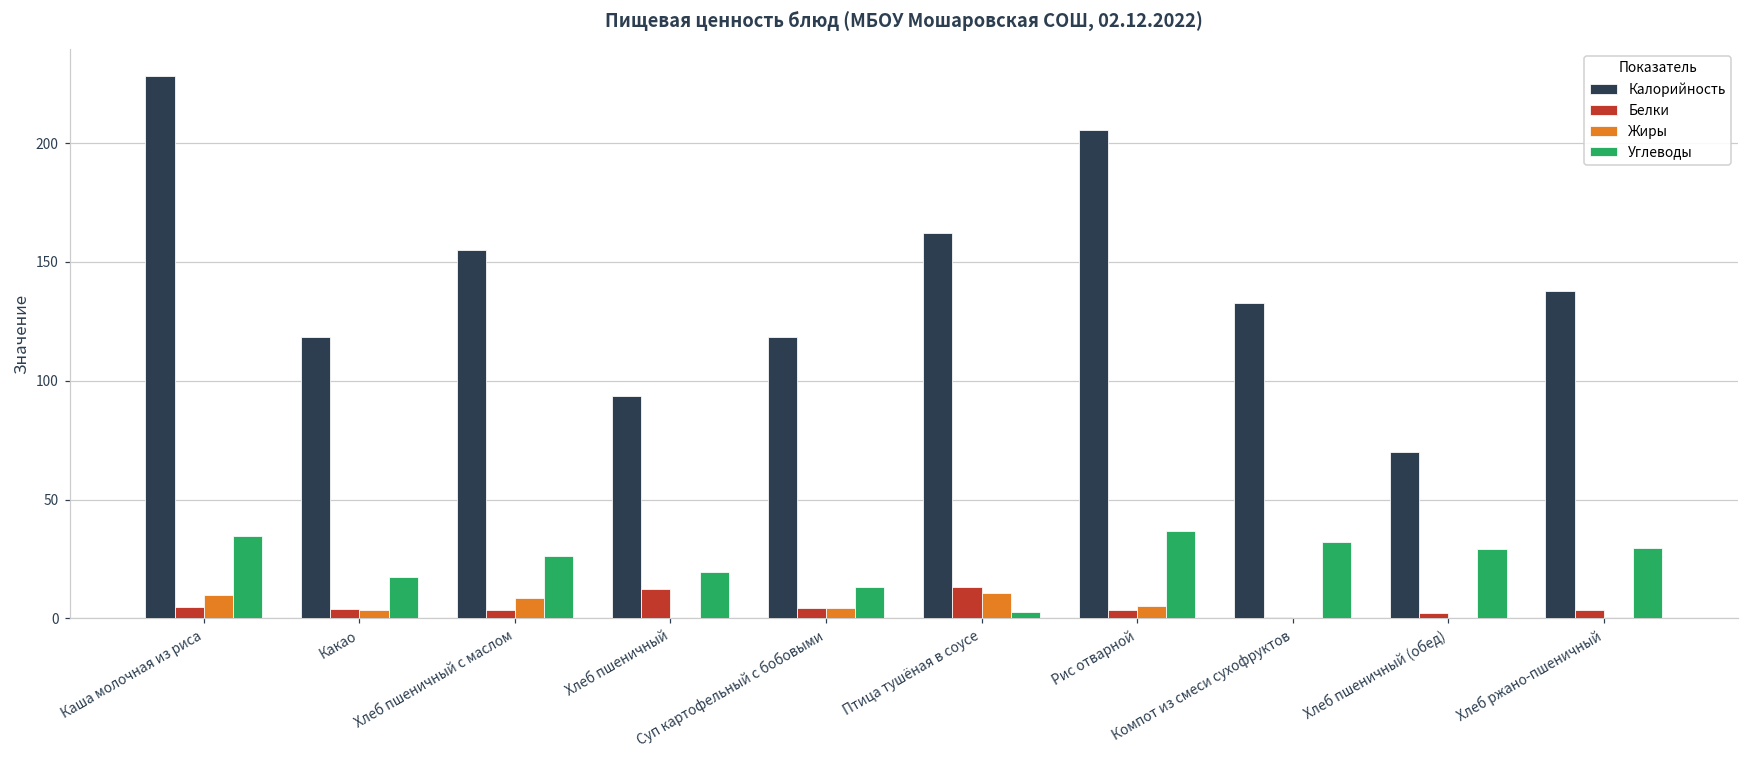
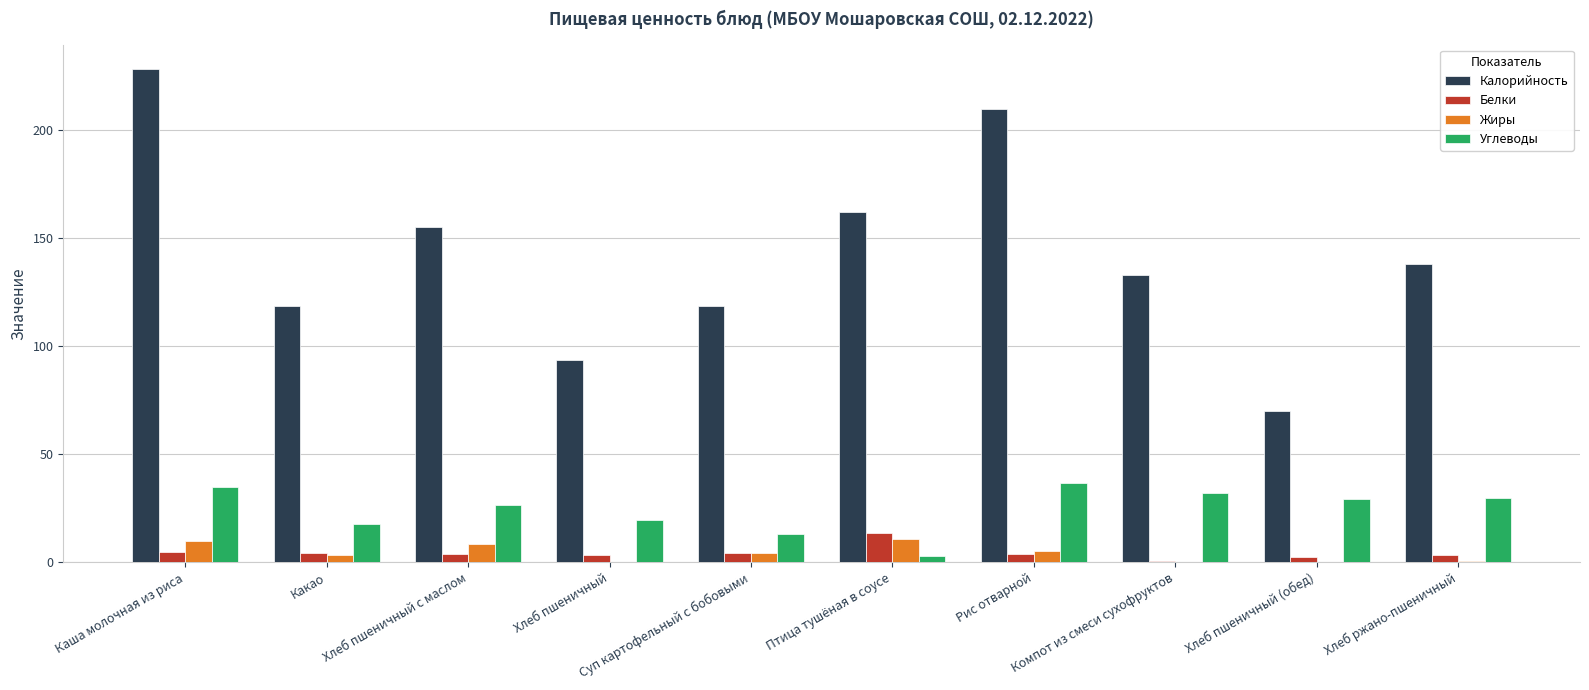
Белки, Хлеб пшеничный: 12 -> 3
Калорийность, Рис отварной: 205 -> 210
